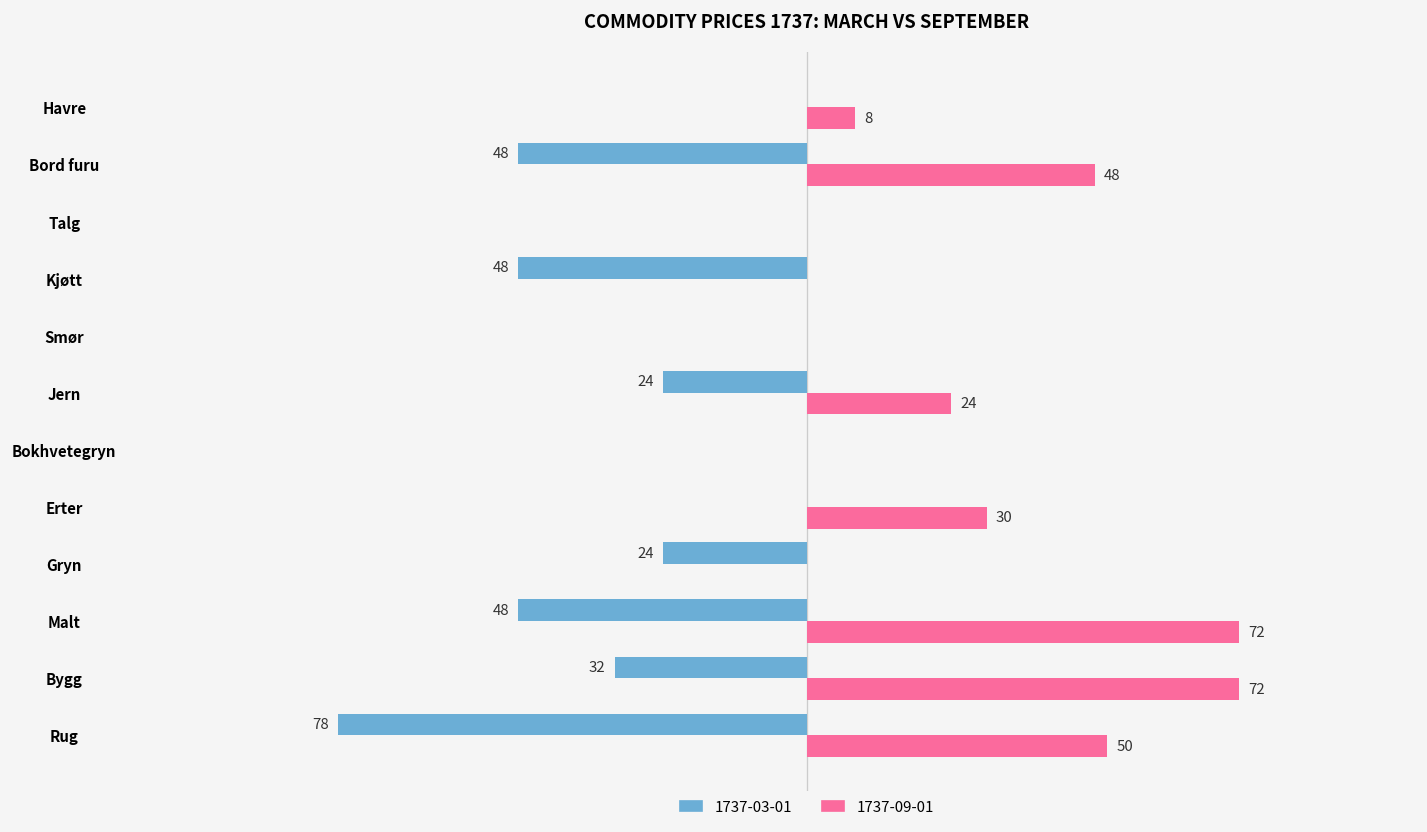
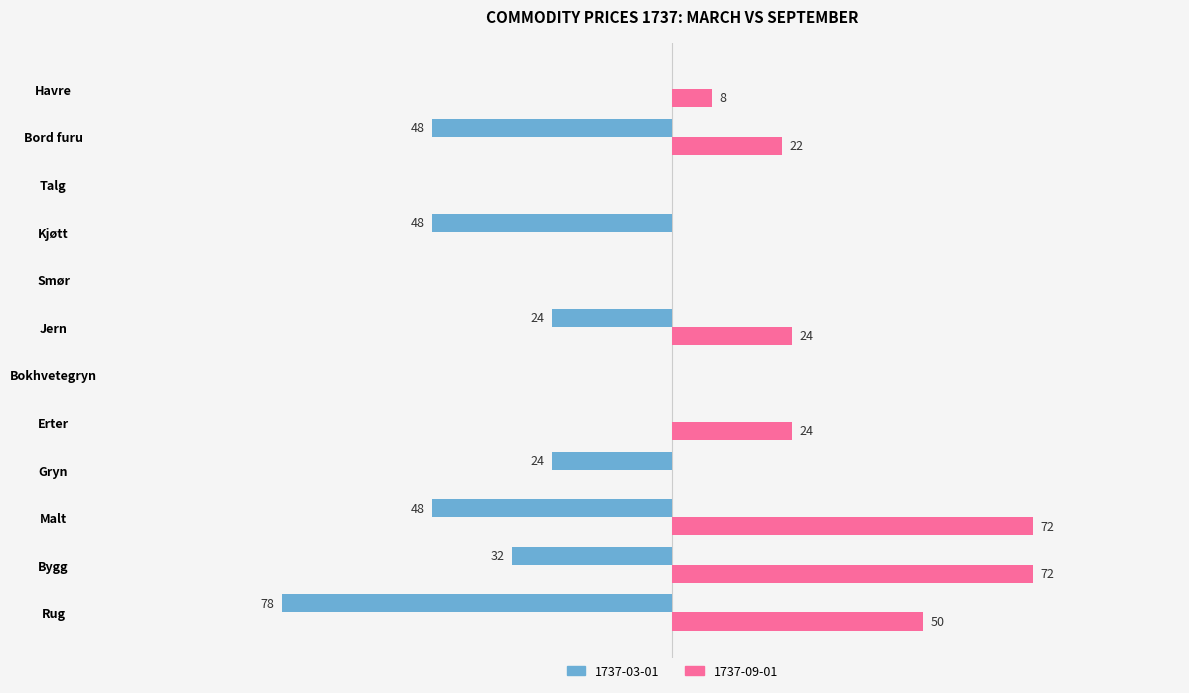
1737-09-01, Bord furu: 48 -> 22
1737-09-01, Erter: 30 -> 24
